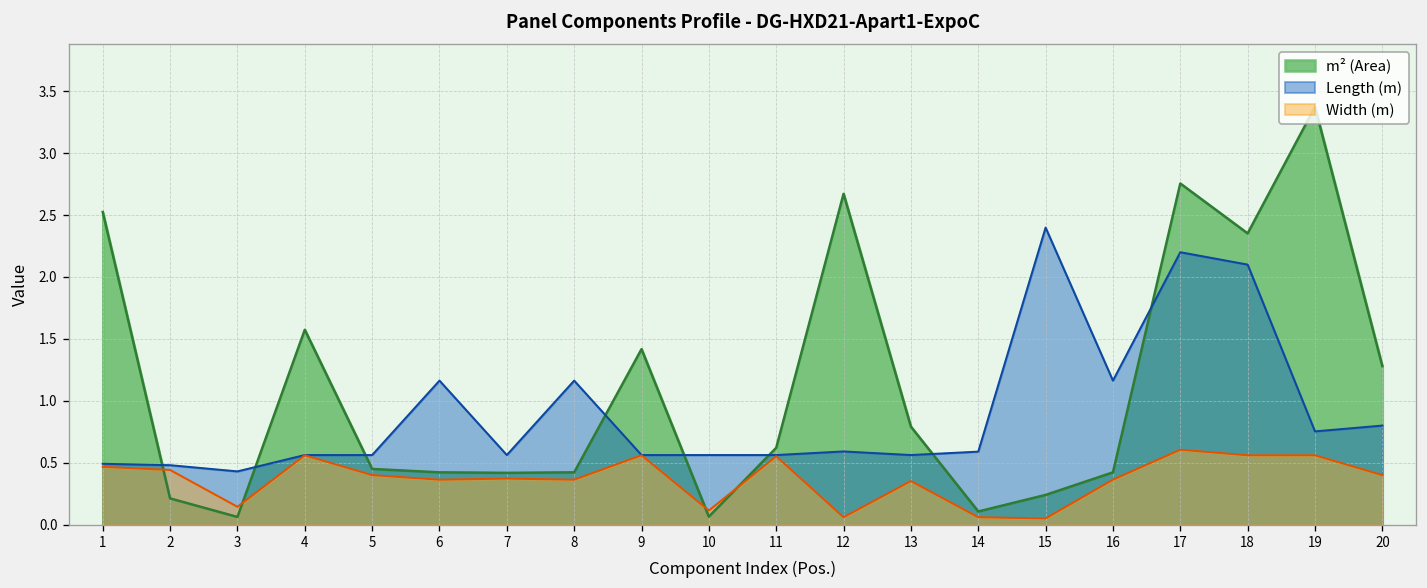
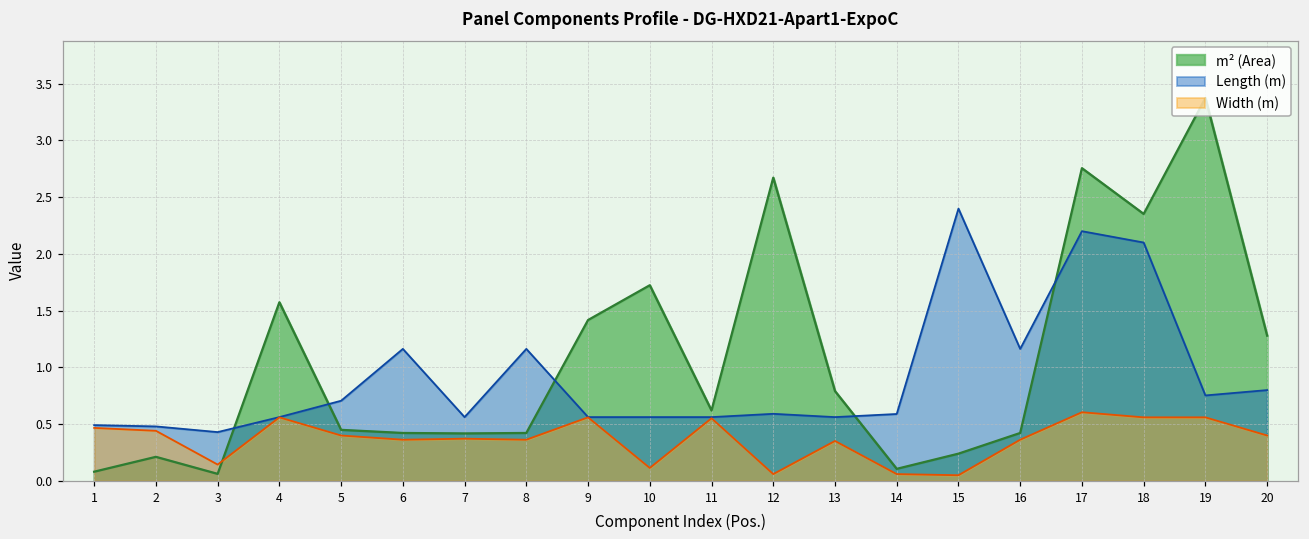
m² (Area), 1: 2.52 -> 0.08
Length (m), 5: 0.56 -> 0.71
m² (Area), 10: 0.06 -> 1.72
